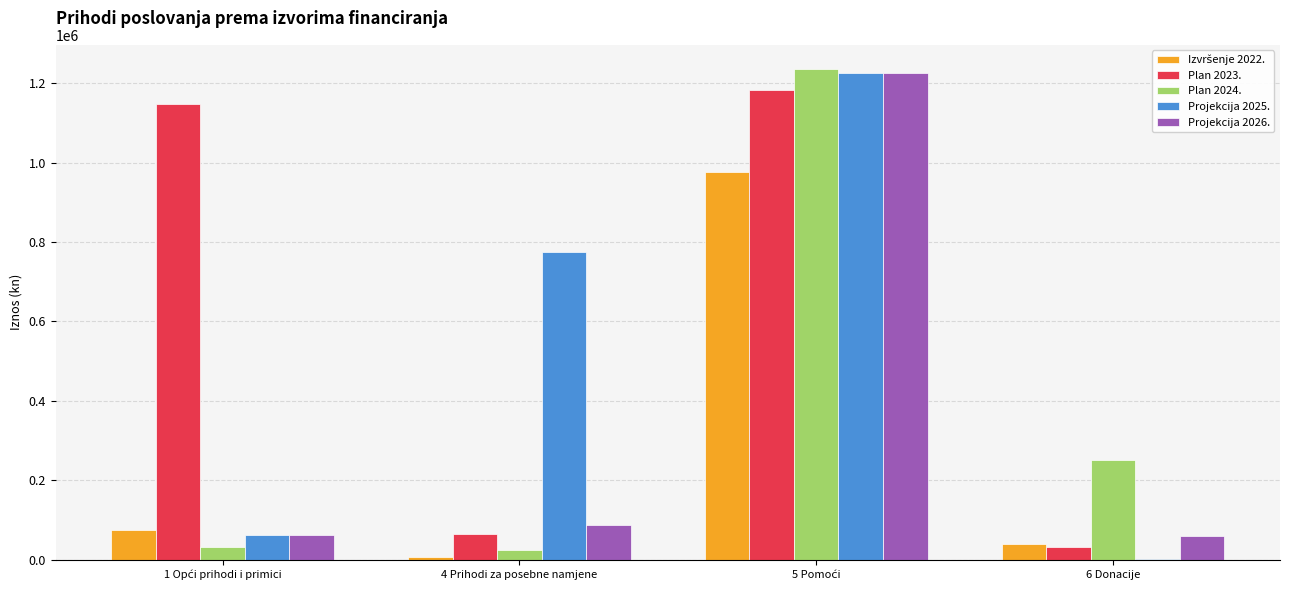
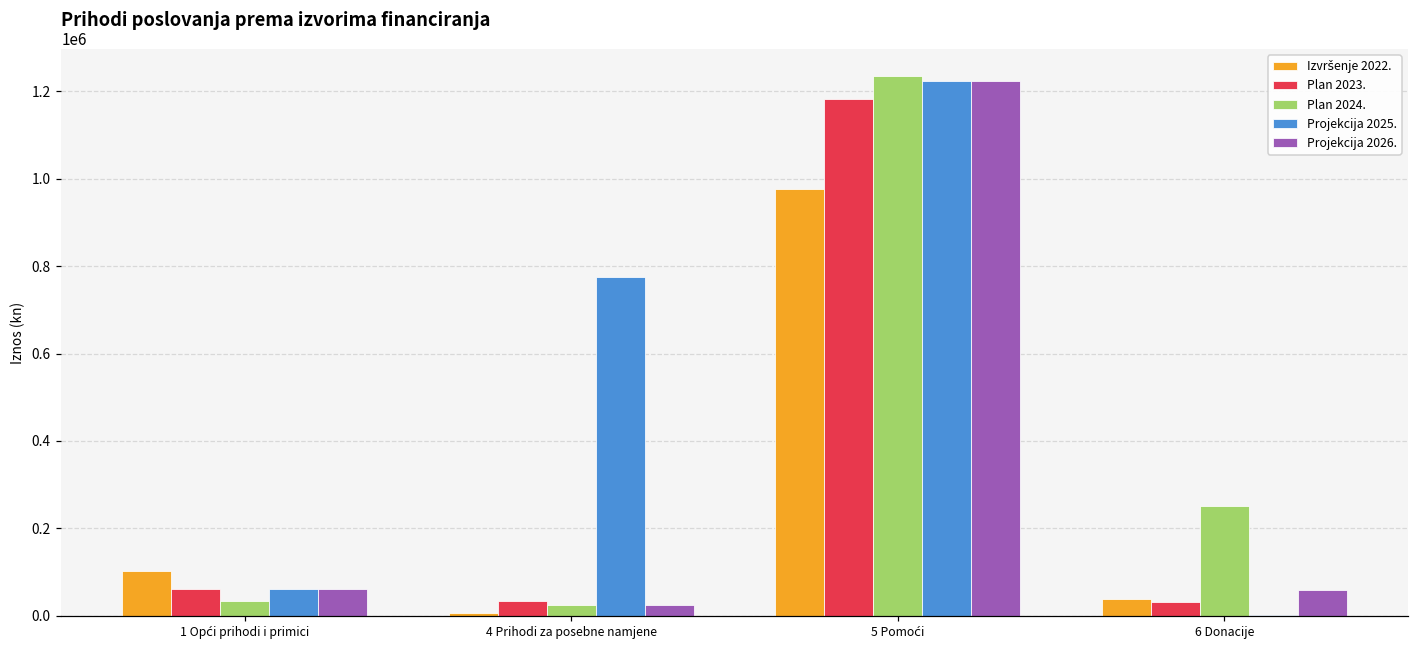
Izvršenje 2022., 1 Opći prihodi i primici: 80000 -> 100000
Plan 2023., 1 Opći prihodi i primici: 1150000 -> 60000
Plan 2023., 4 Prihodi za posebne namjene: 70000 -> 30000
Projekcija 2026., 4 Prihodi za posebne namjene: 90000 -> 30000
